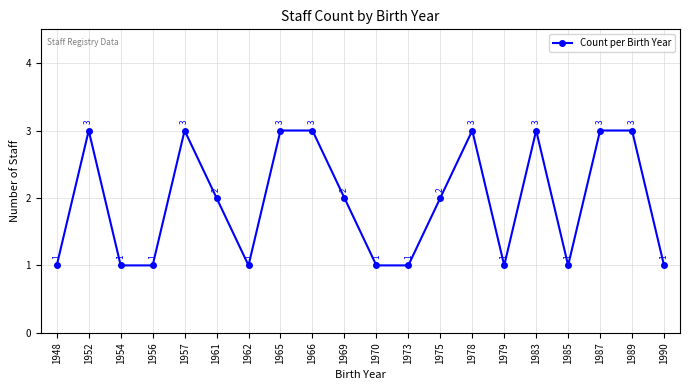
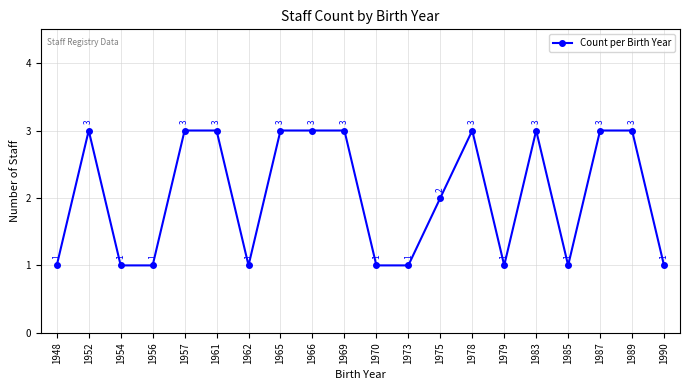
1961: 2 -> 3
1969: 2 -> 3
